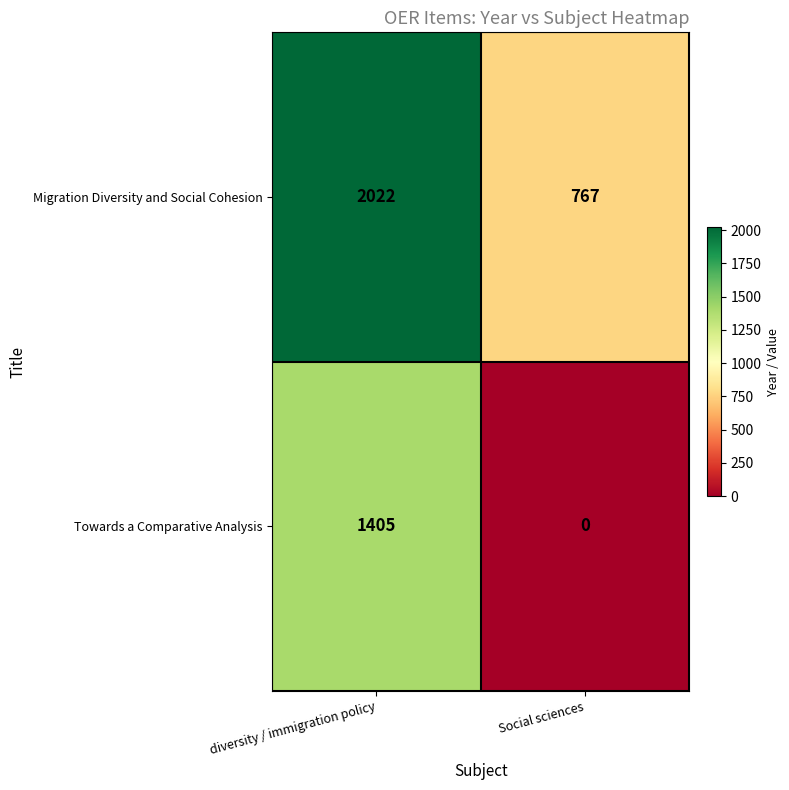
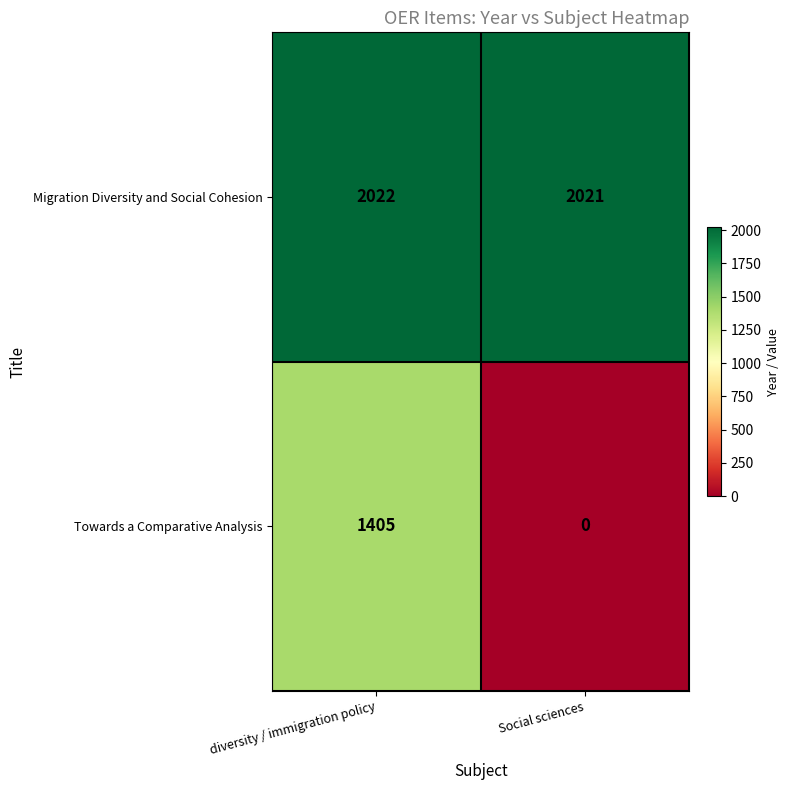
Migration Diversity and Social Cohesion, Social sciences: 767 -> 2021
